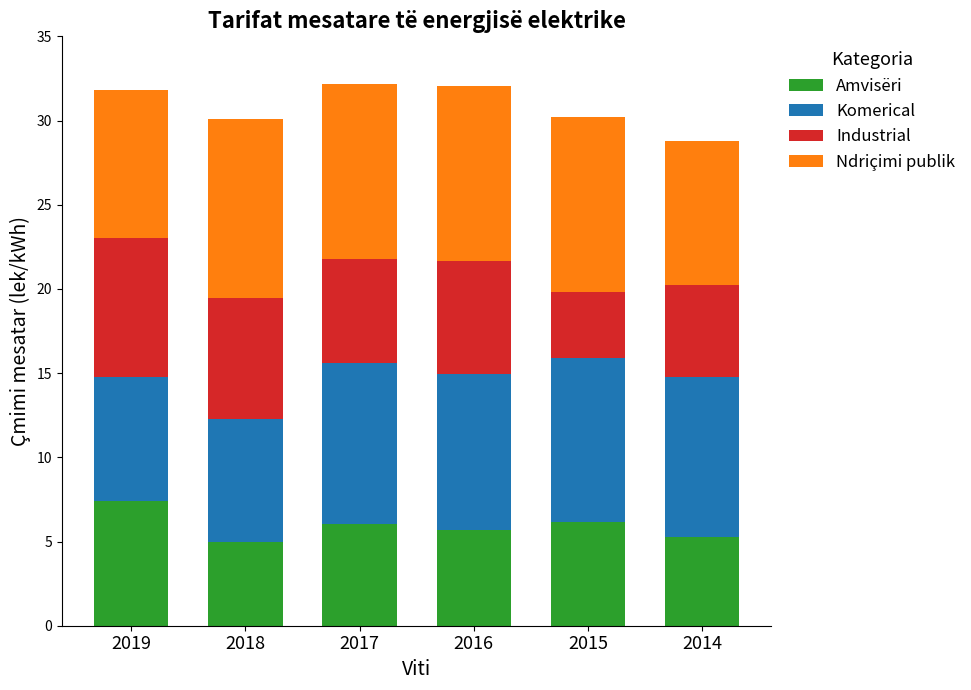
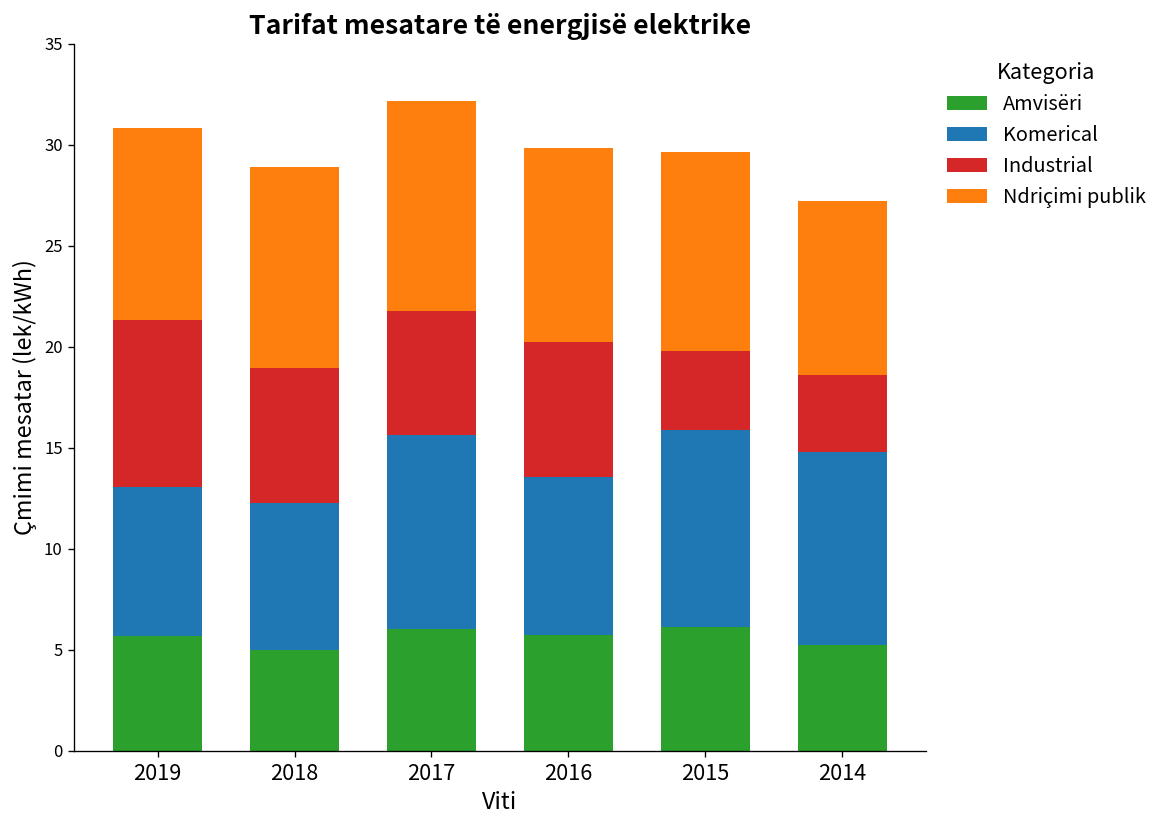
Amvisëri, 2019: 7.4 -> 5.7
Ndriçimi publik, 2019: 8.8 -> 9.5
Industrial, 2018: 7.2 -> 6.7
Ndriçimi publik, 2018: 10.6 -> 9.9
Komerical, 2016: 9.3 -> 7.8
Ndriçimi publik, 2016: 10.4 -> 9.6
Ndriçimi publik, 2015: 10.4 -> 9.8
Industrial, 2014: 5.4 -> 3.9
